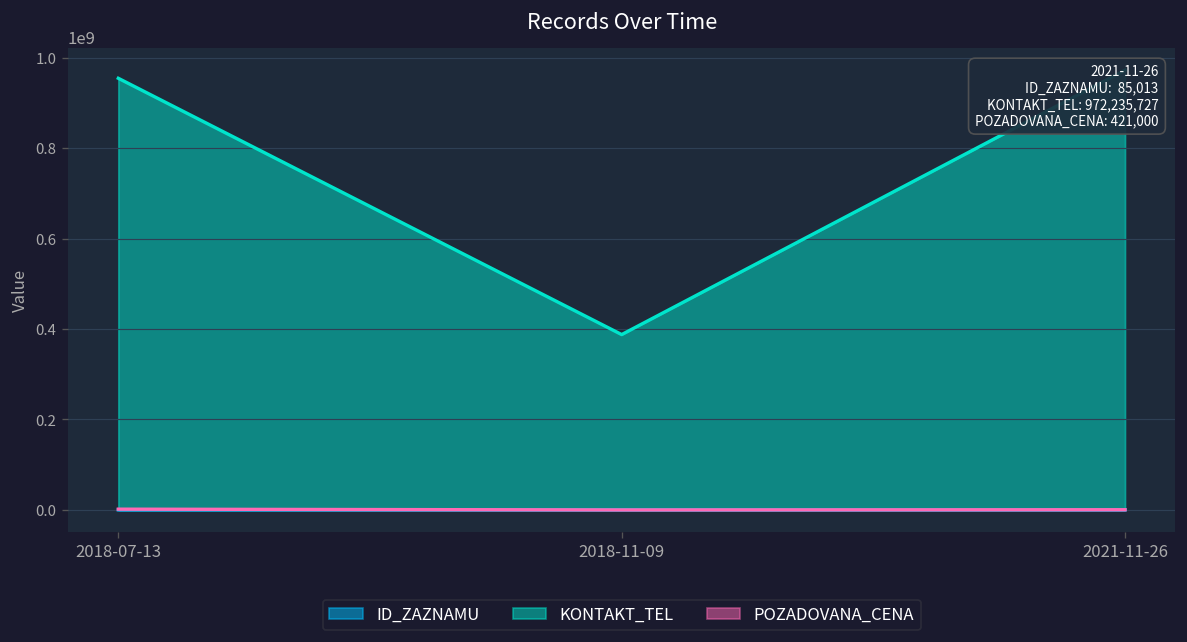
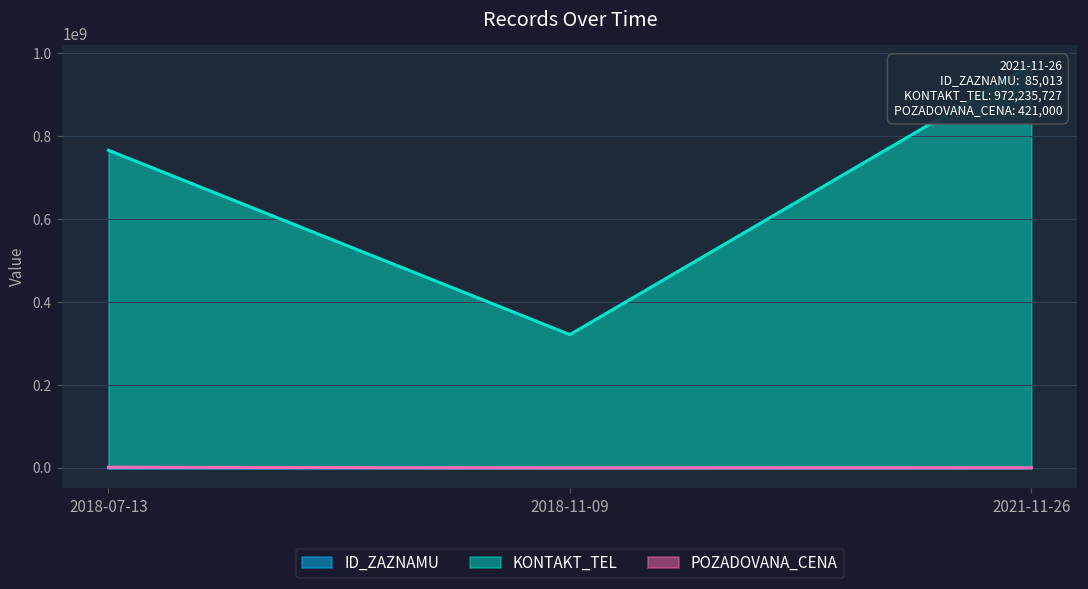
KONTAKT_TEL, 2018-07-13: 950000000 -> 770000000
KONTAKT_TEL, 2018-11-09: 390000000 -> 320000000
